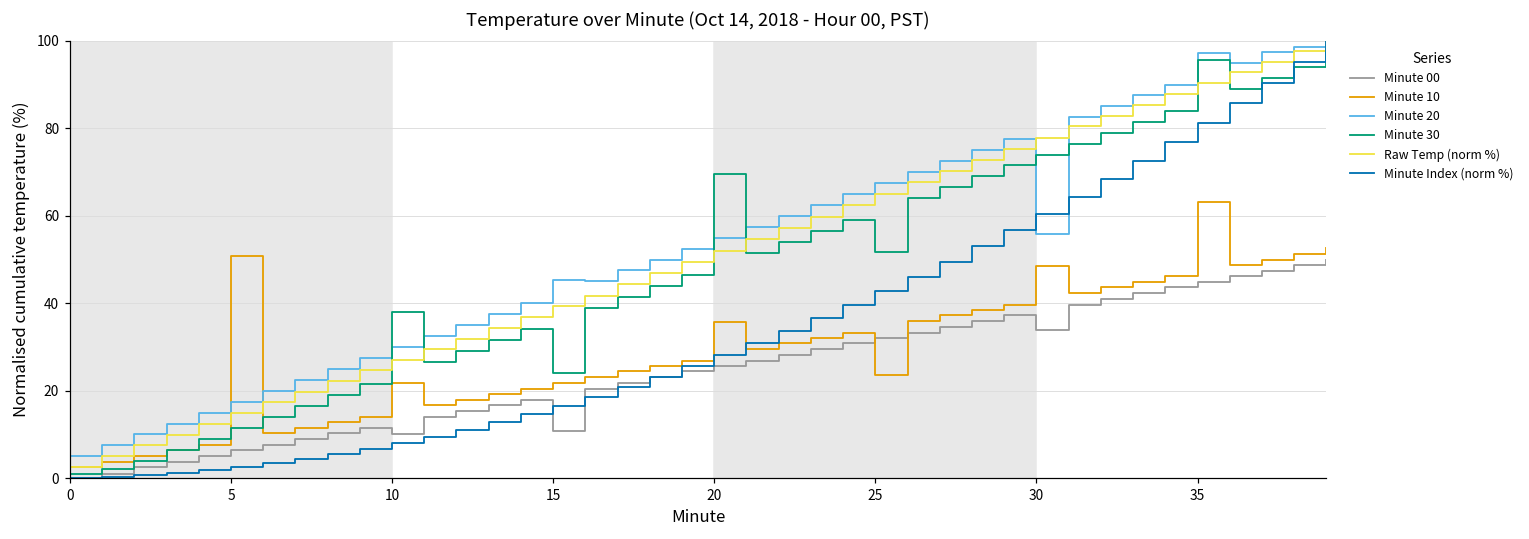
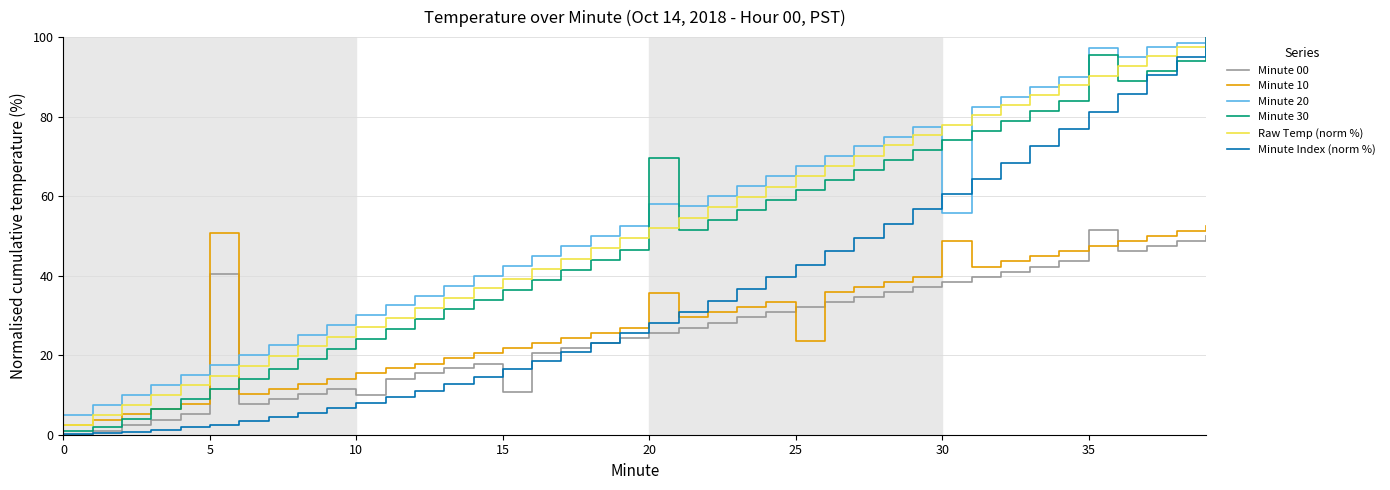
Minute 00, 5: 6 -> 40
Minute 10, 10: 22 -> 15
Minute 30, 10: 38 -> 24
Minute 20, 15: 45 -> 43
Minute 30, 15: 24 -> 37
Minute 20, 20: 55 -> 58
Minute 30, 25: 52 -> 62
Minute 00, 30: 34 -> 39
Minute 00, 35: 45 -> 52
Minute 10, 35: 63 -> 47
